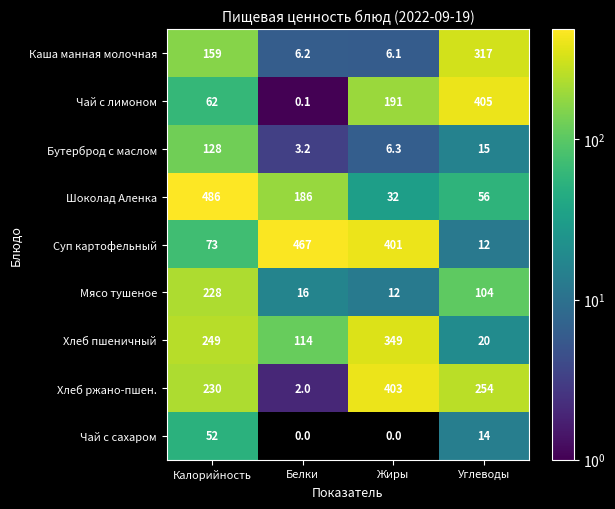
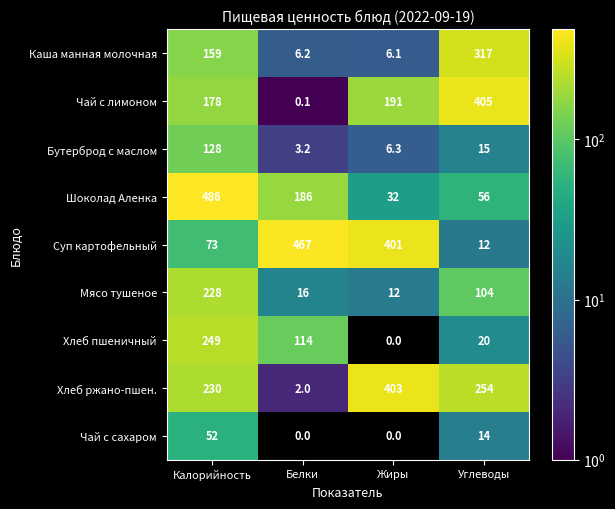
Чай с лимоном, Калорийность: 62 -> 178
Хлеб пшеничный, Жиры: 349 -> 0.0
